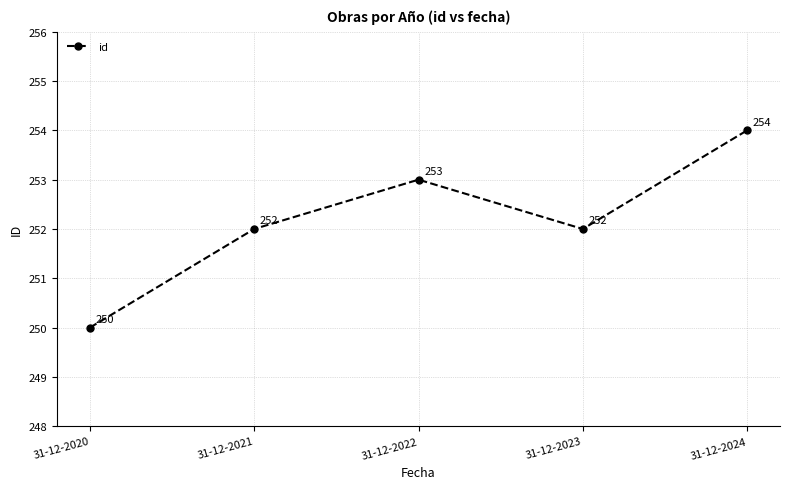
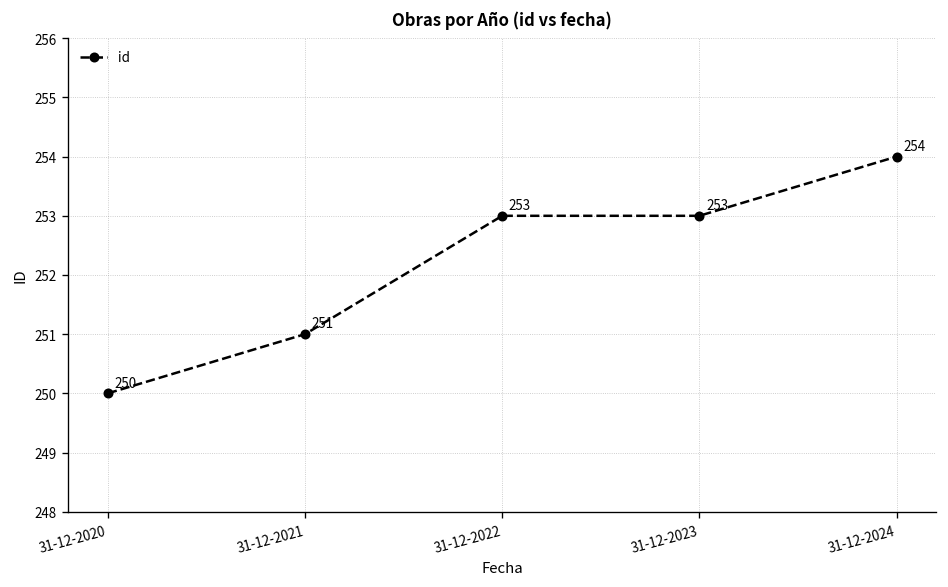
31-12-2021: 252 -> 251
31-12-2023: 252 -> 253
